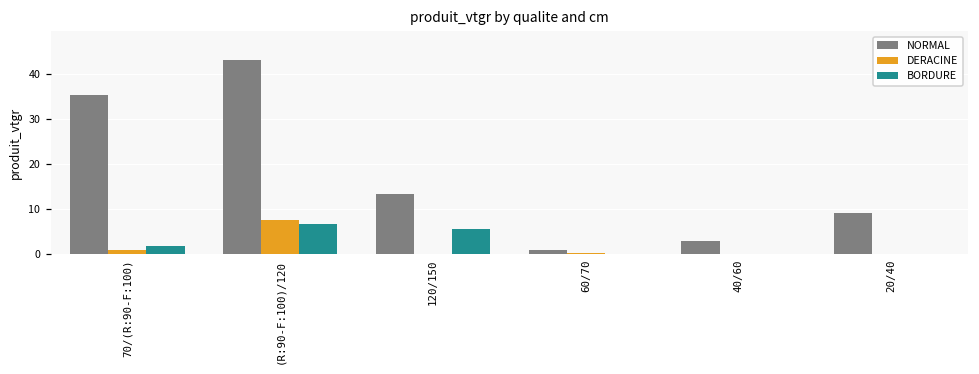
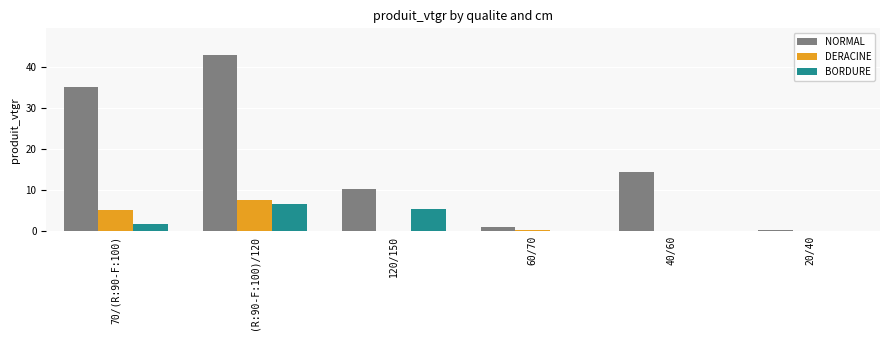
DERACINE, 70/(R:90-F:100): 1 -> 5
NORMAL, 120/150: 13 -> 10
NORMAL, 40/60: 3 -> 14
NORMAL, 20/40: 9 -> 0
